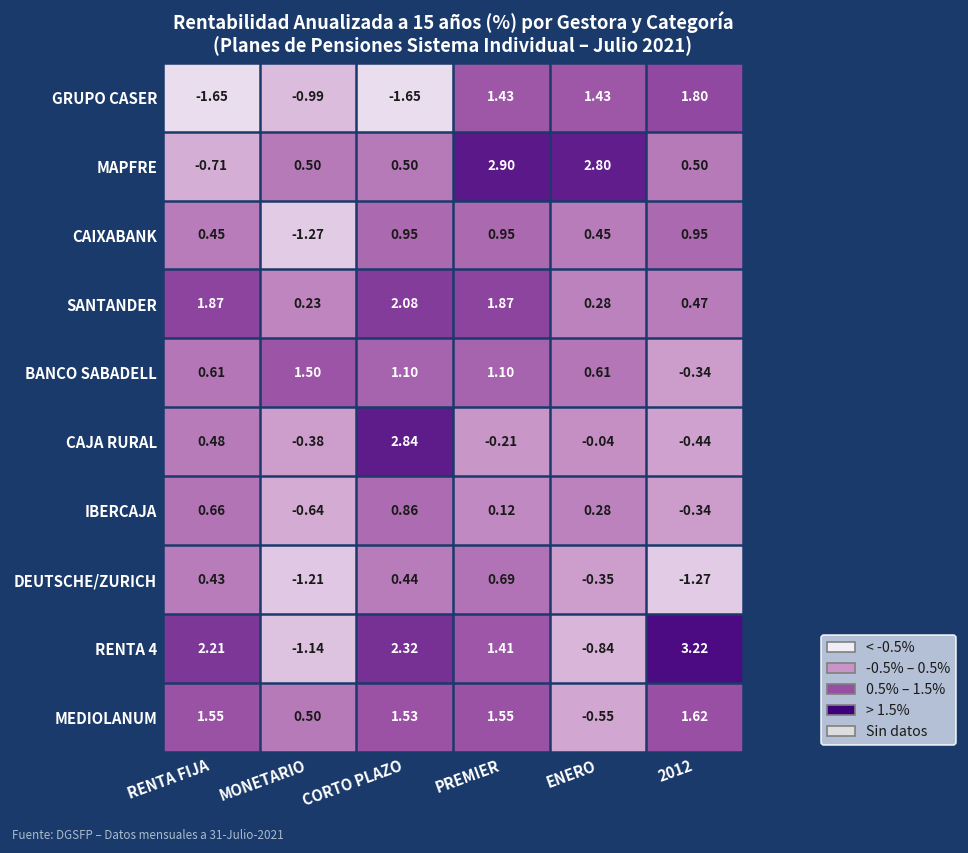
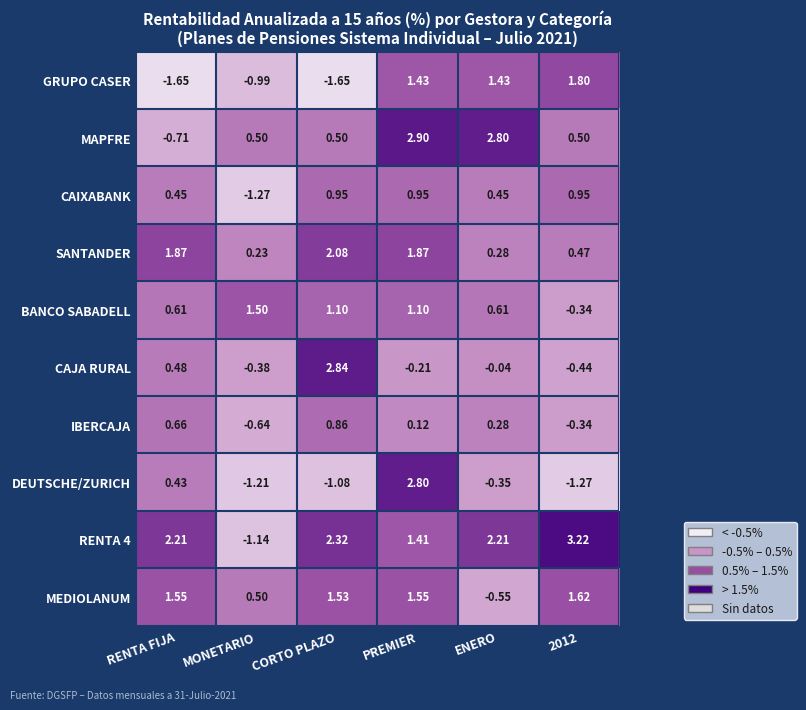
DEUTSCHE/ZURICH, CORTO PLAZO: 0.44 -> -1.08
DEUTSCHE/ZURICH, PREMIER: 0.69 -> 2.80
RENTA 4, ENERO: -0.84 -> 2.21
